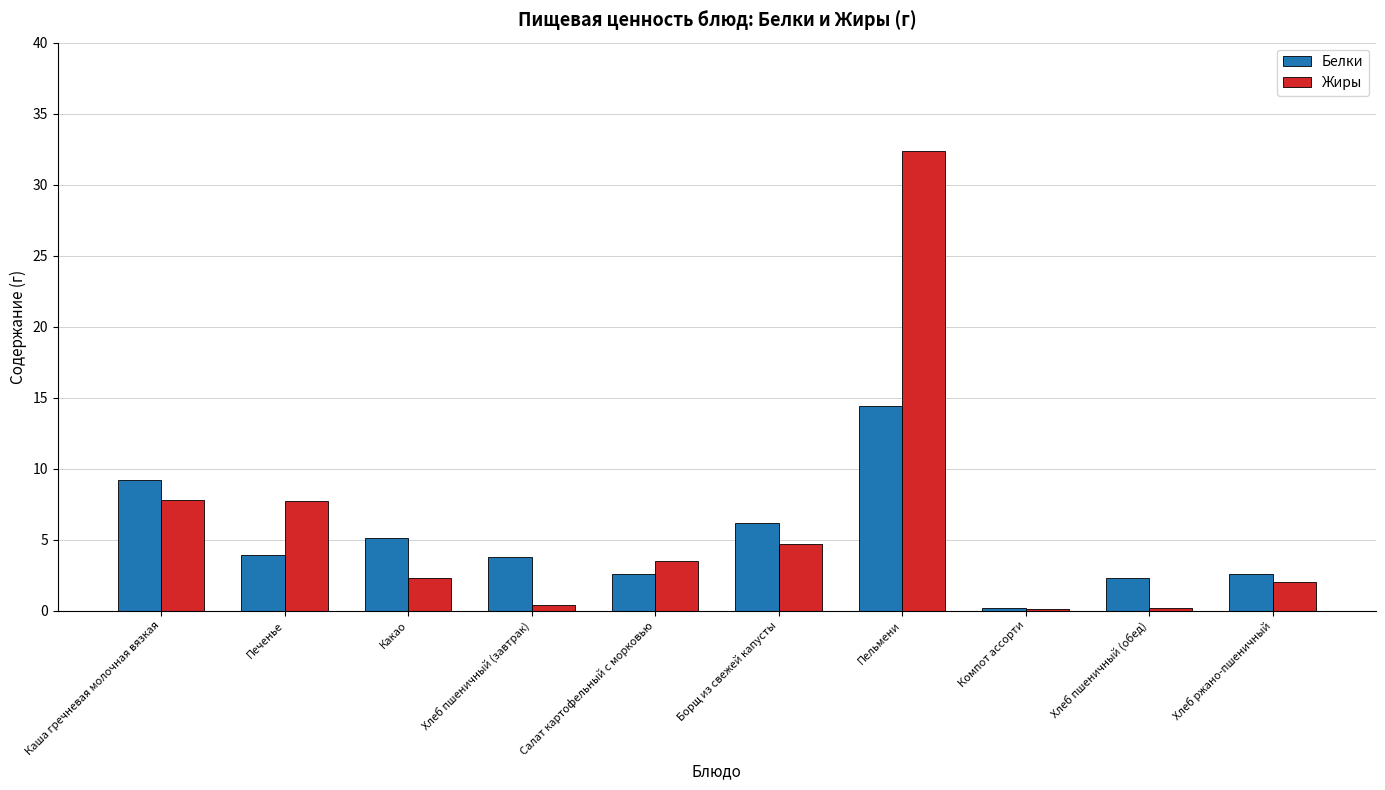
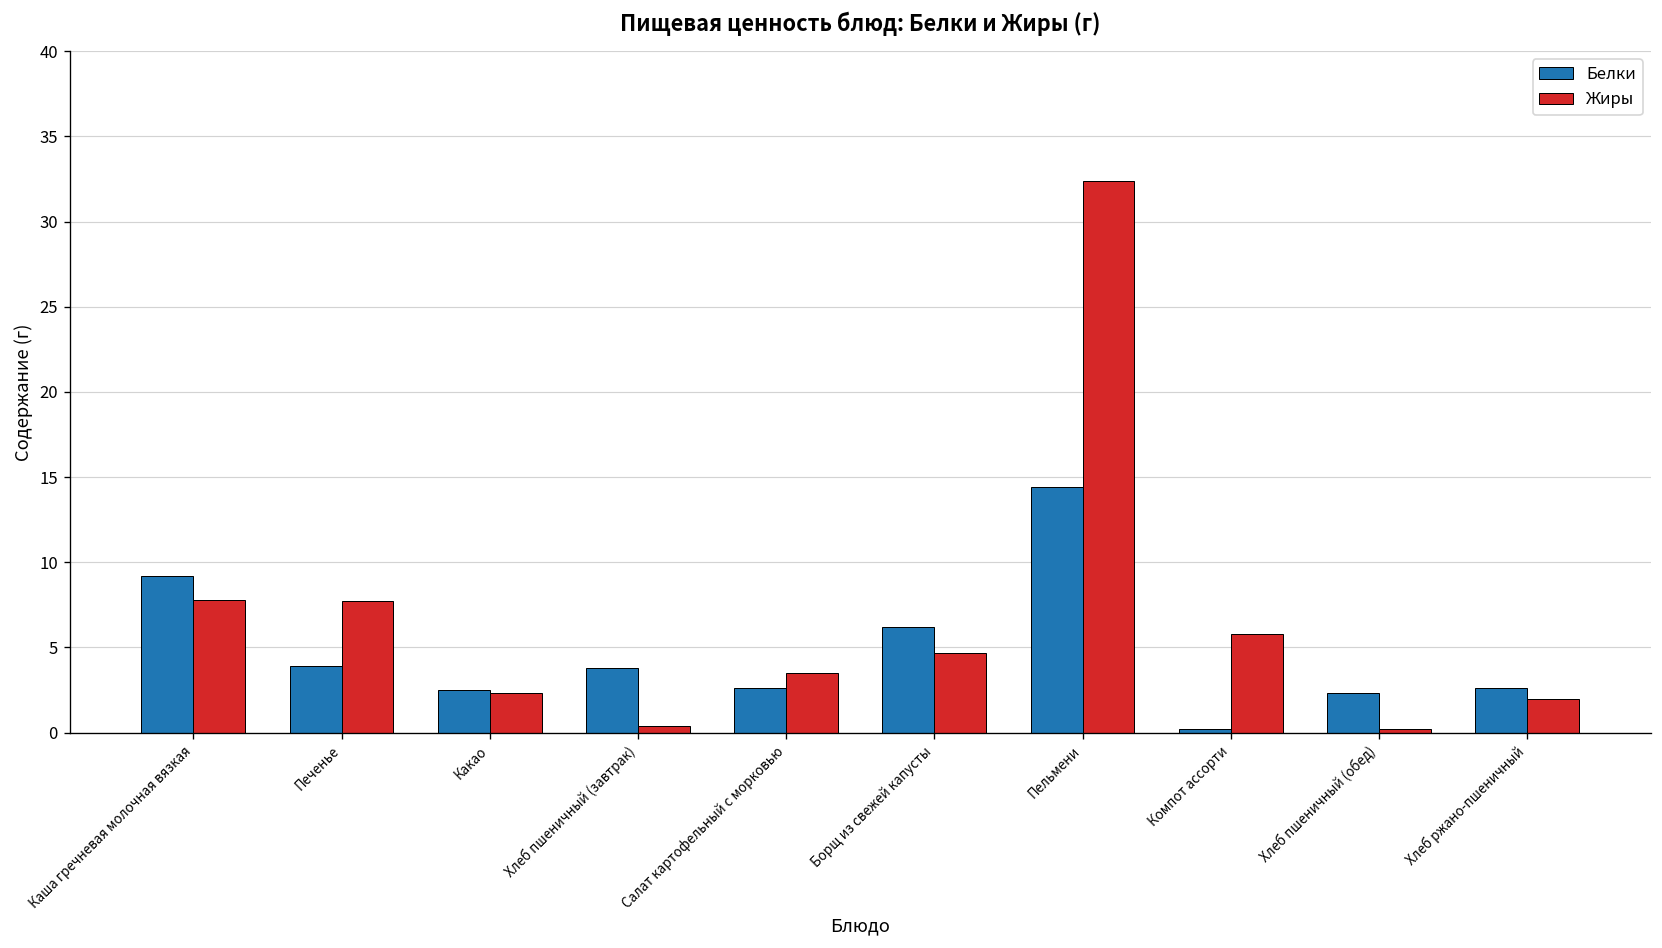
Белки, Какао: 5.1 -> 2.5
Жиры, Компот ассорти: 0.1 -> 5.8
